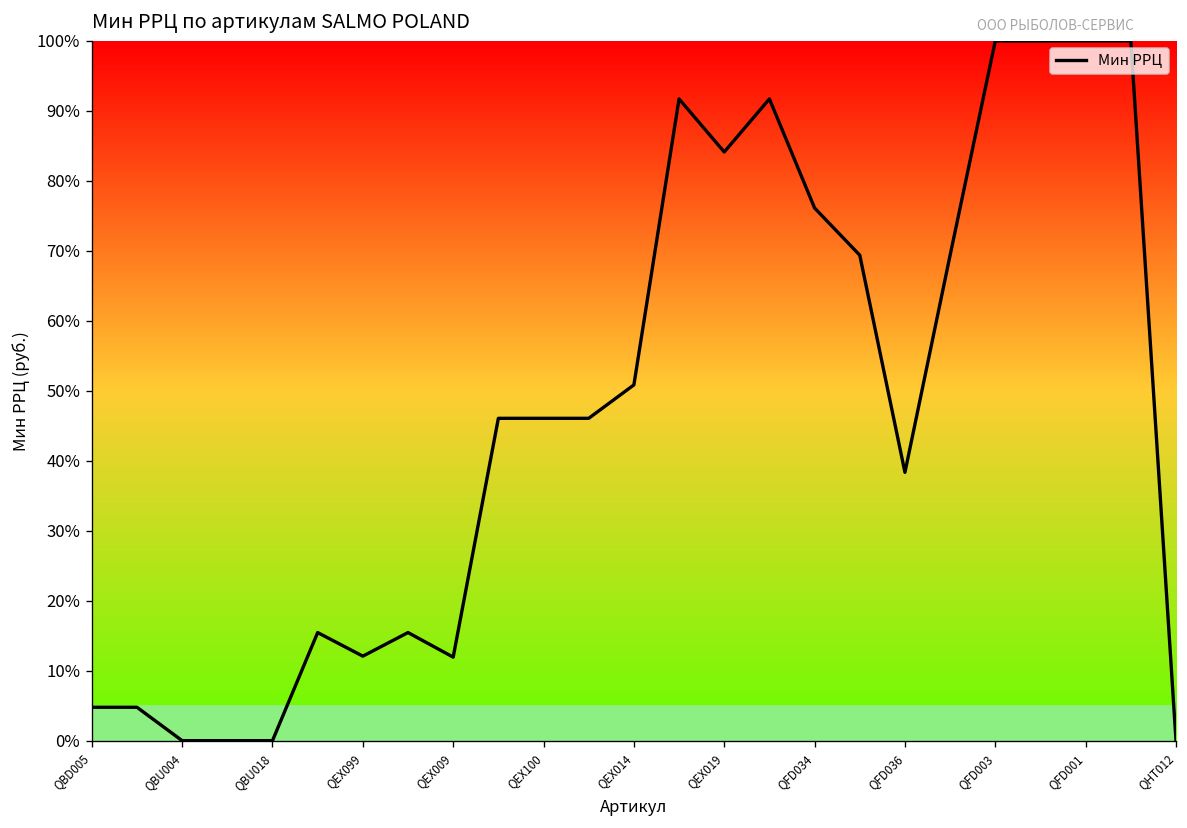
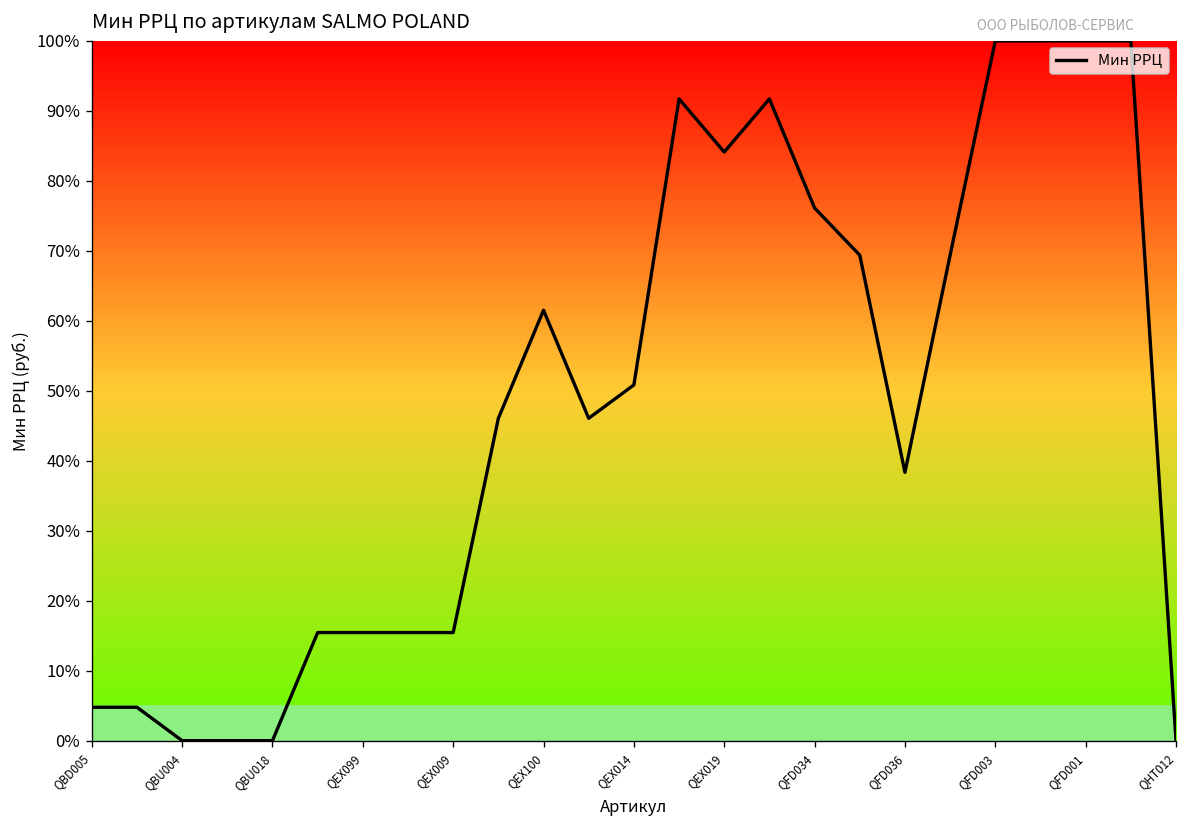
QEX099: 12% -> 15%
QEX009: 12% -> 15%
QEX100: 46% -> 62%
